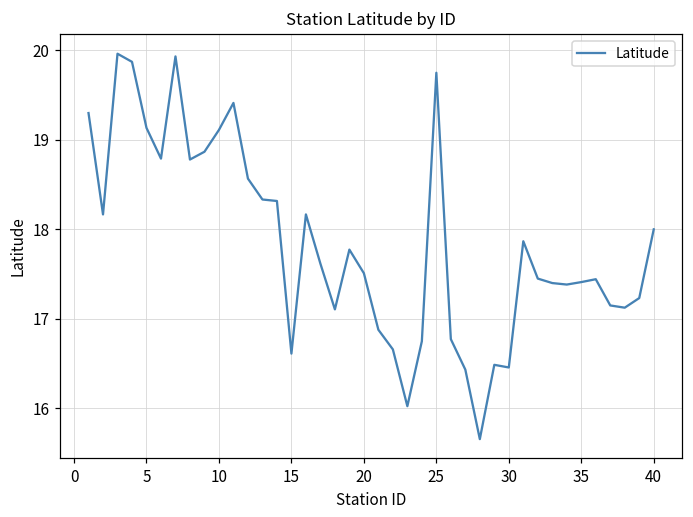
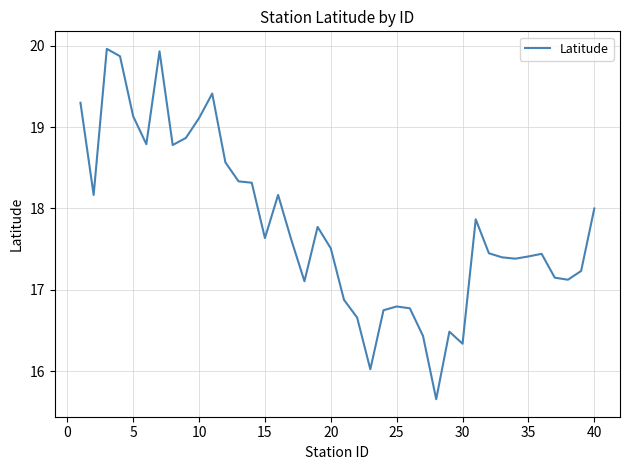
15: 16.6 -> 17.6
25: 19.7 -> 16.8
30: 16.5 -> 16.3
